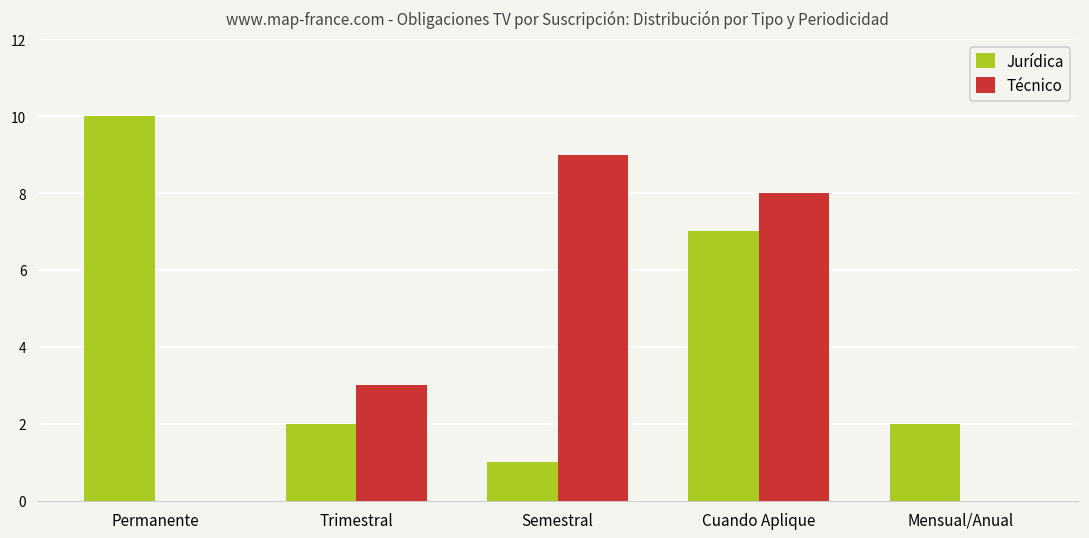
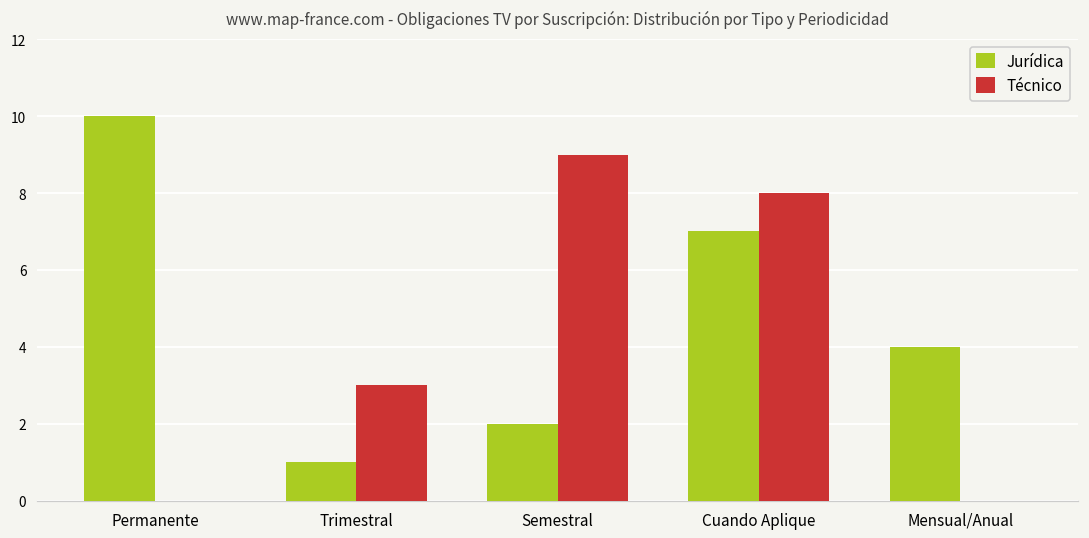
Jurídica, Trimestral: 2 -> 1
Jurídica, Semestral: 1 -> 2
Jurídica, Mensual/Anual: 2 -> 4
